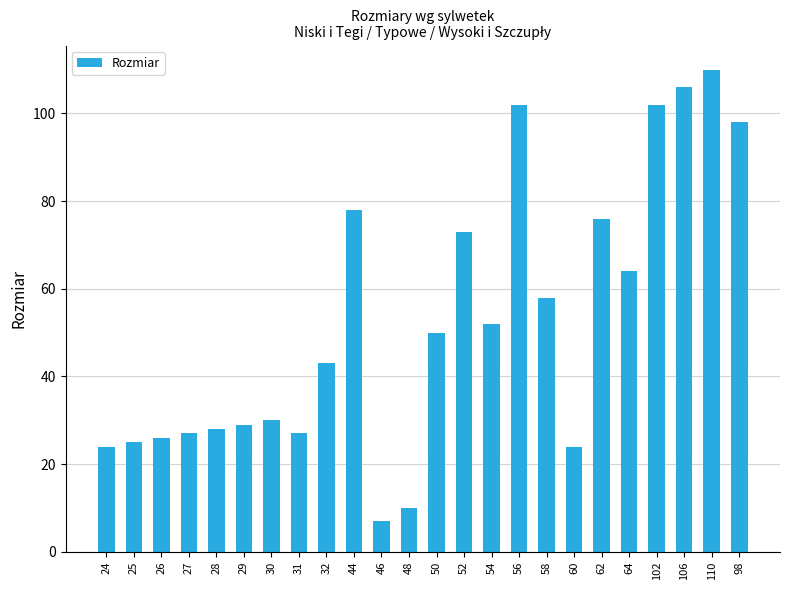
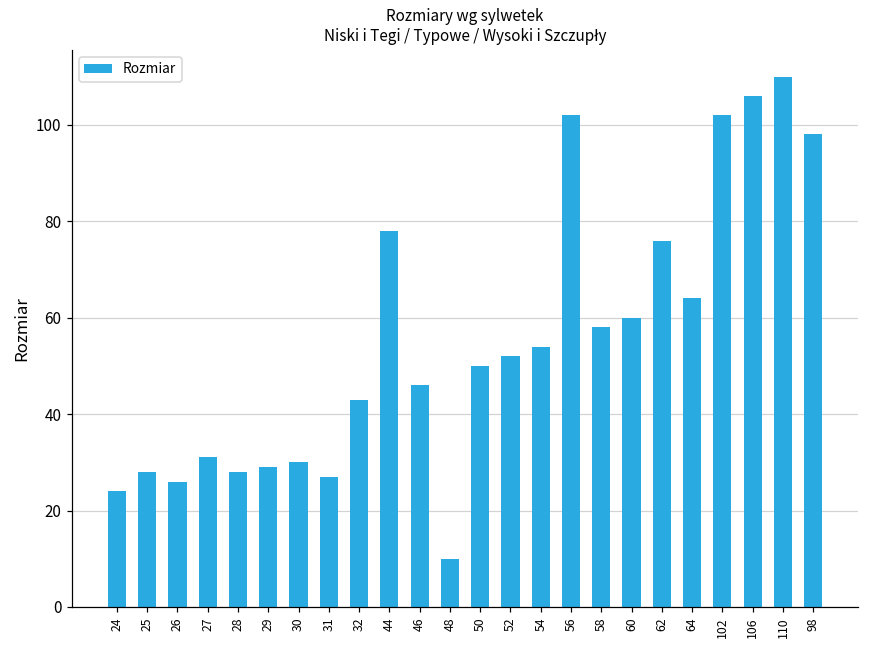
25: 25 -> 28
27: 27 -> 31
46: 7 -> 46
52: 73 -> 52
54: 52 -> 54
60: 24 -> 60
